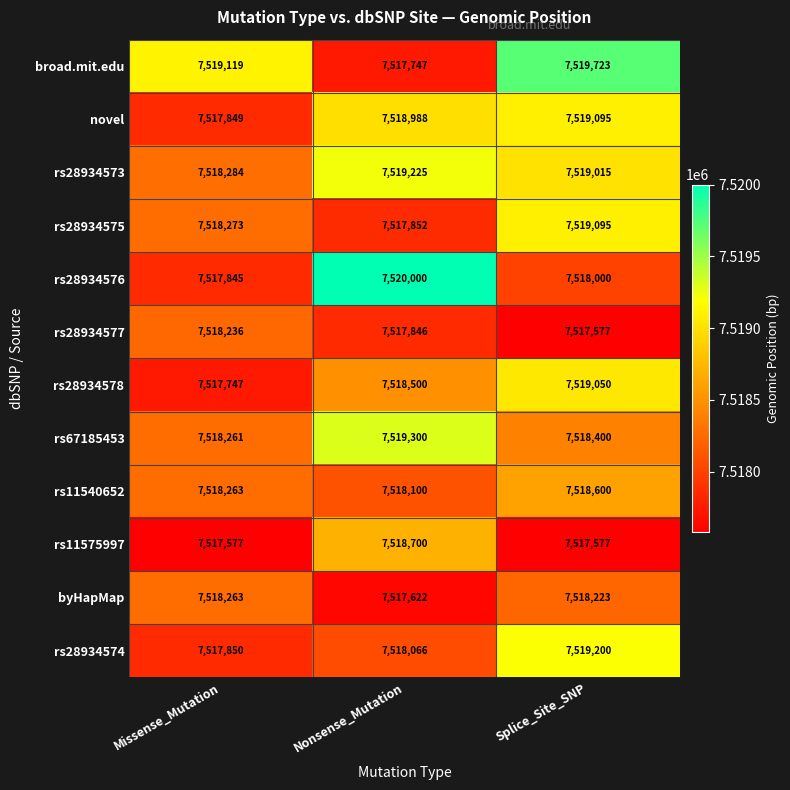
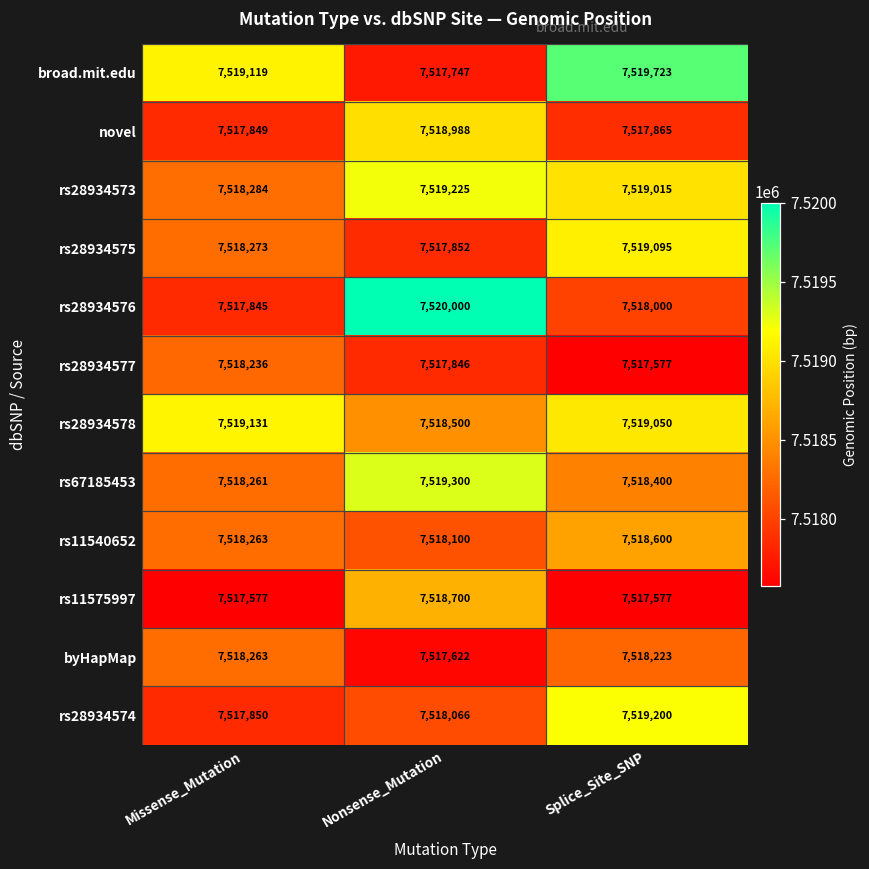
novel, Splice_Site_SNP: 7,519,095 -> 7,517,865
rs28934578, Missense_Mutation: 7,517,747 -> 7,519,131
